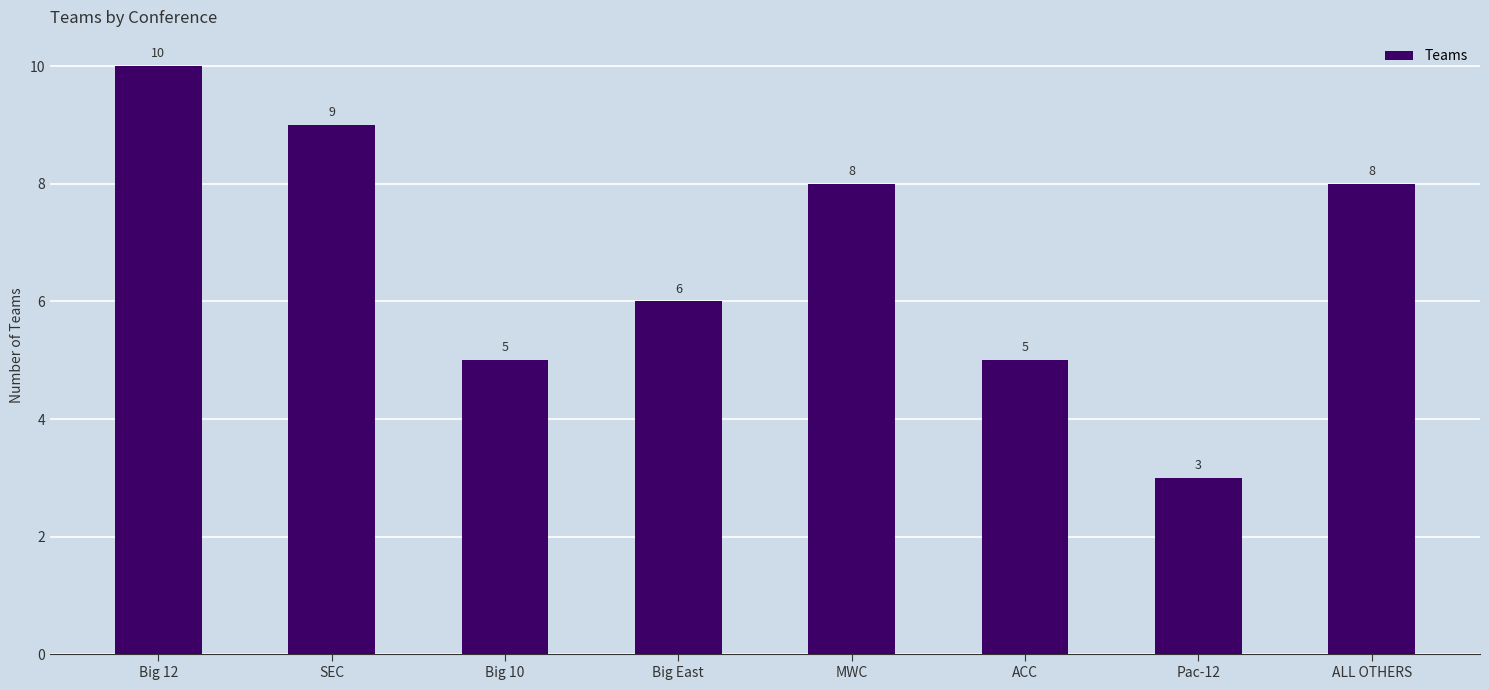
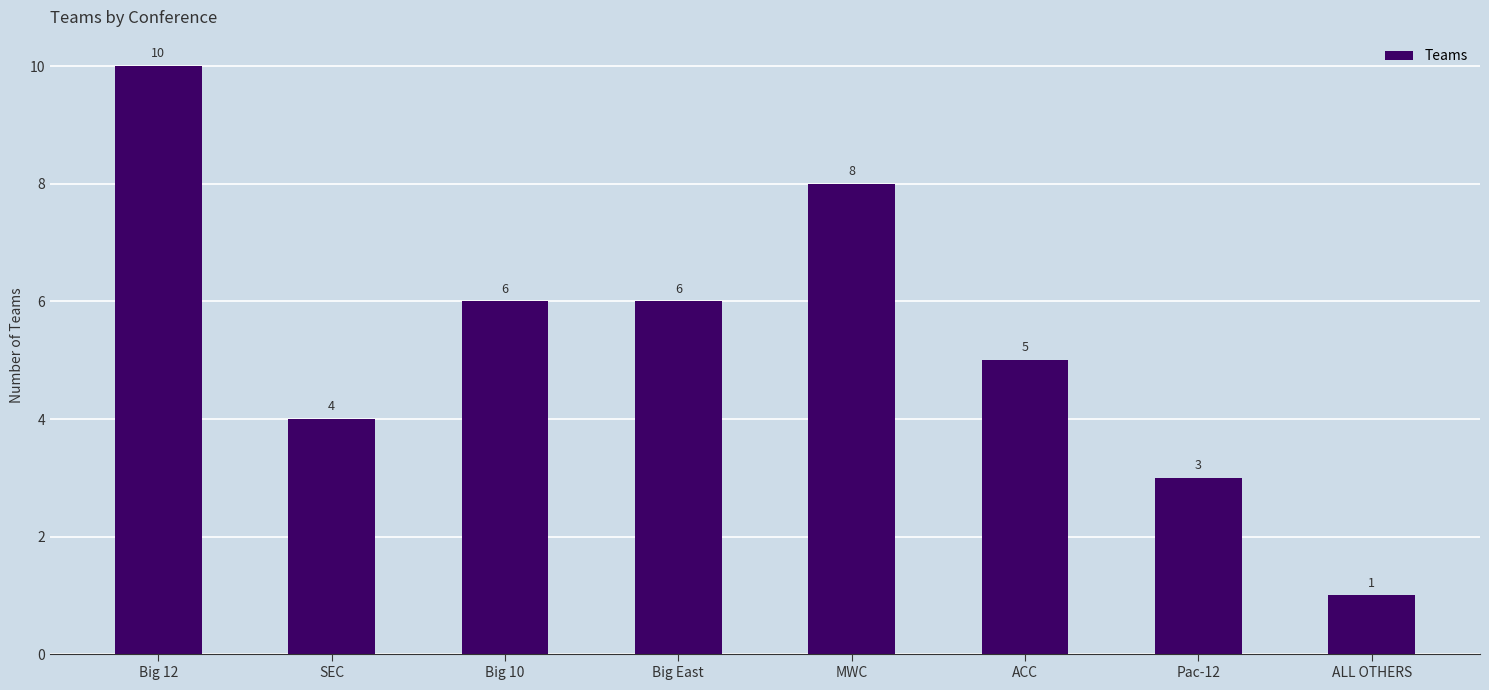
SEC: 9 -> 4
Big 10: 5 -> 6
ALL OTHERS: 8 -> 1
